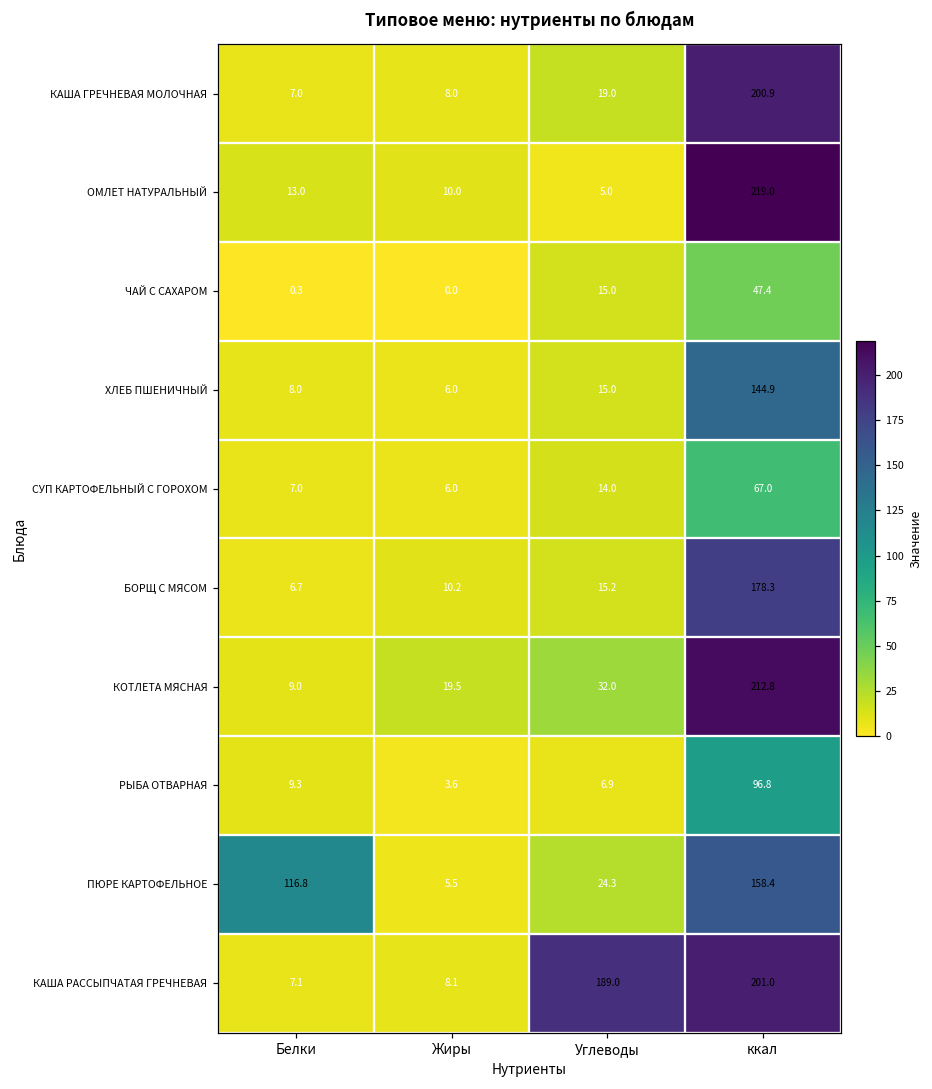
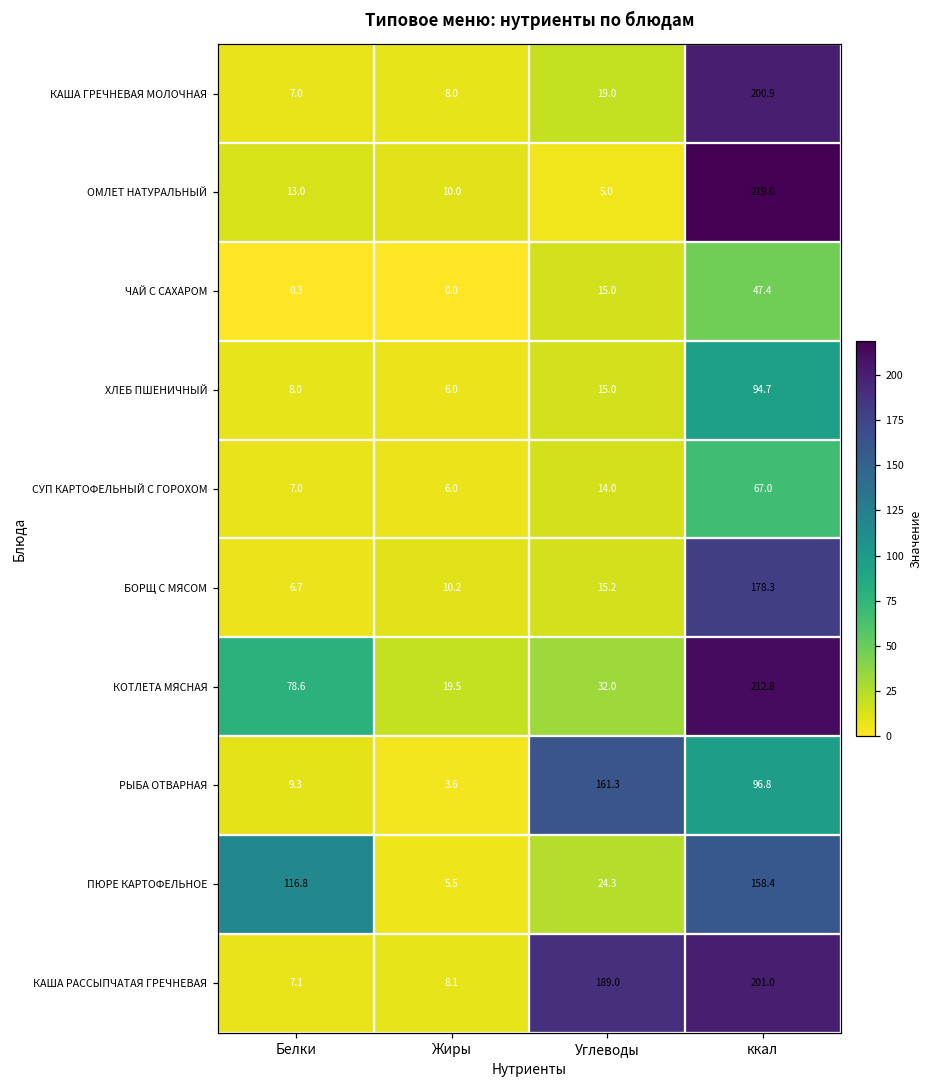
ХЛЕБ ПШЕНИЧНЫЙ, ккал: 144.9 -> 94.7
КОТЛЕТА МЯСНАЯ, Белки: 9.0 -> 78.6
РЫБА ОТВАРНАЯ, Углеводы: 6.9 -> 161.3
